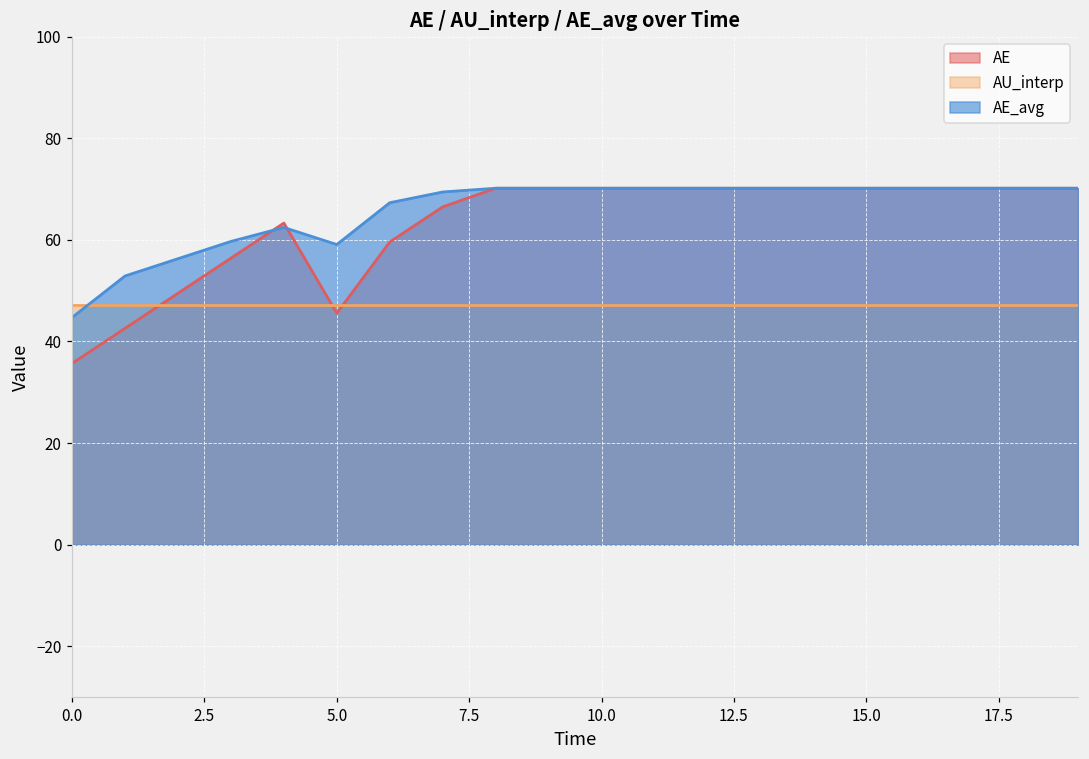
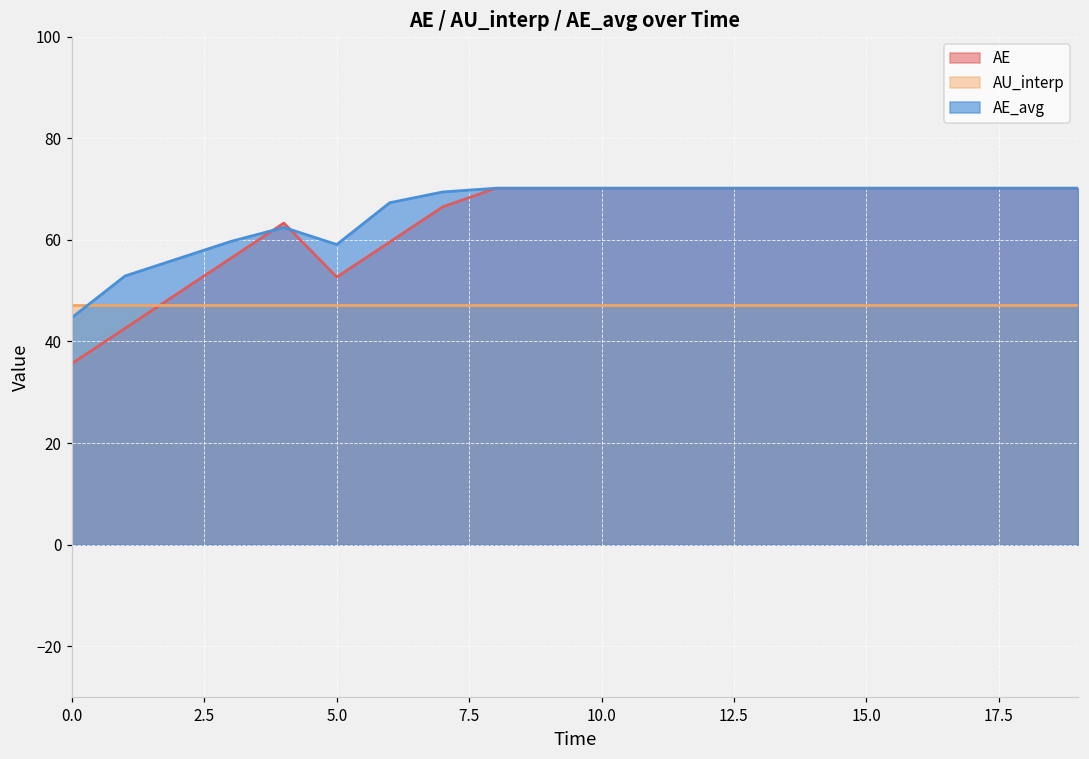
AE, 5.0: 46 -> 53
